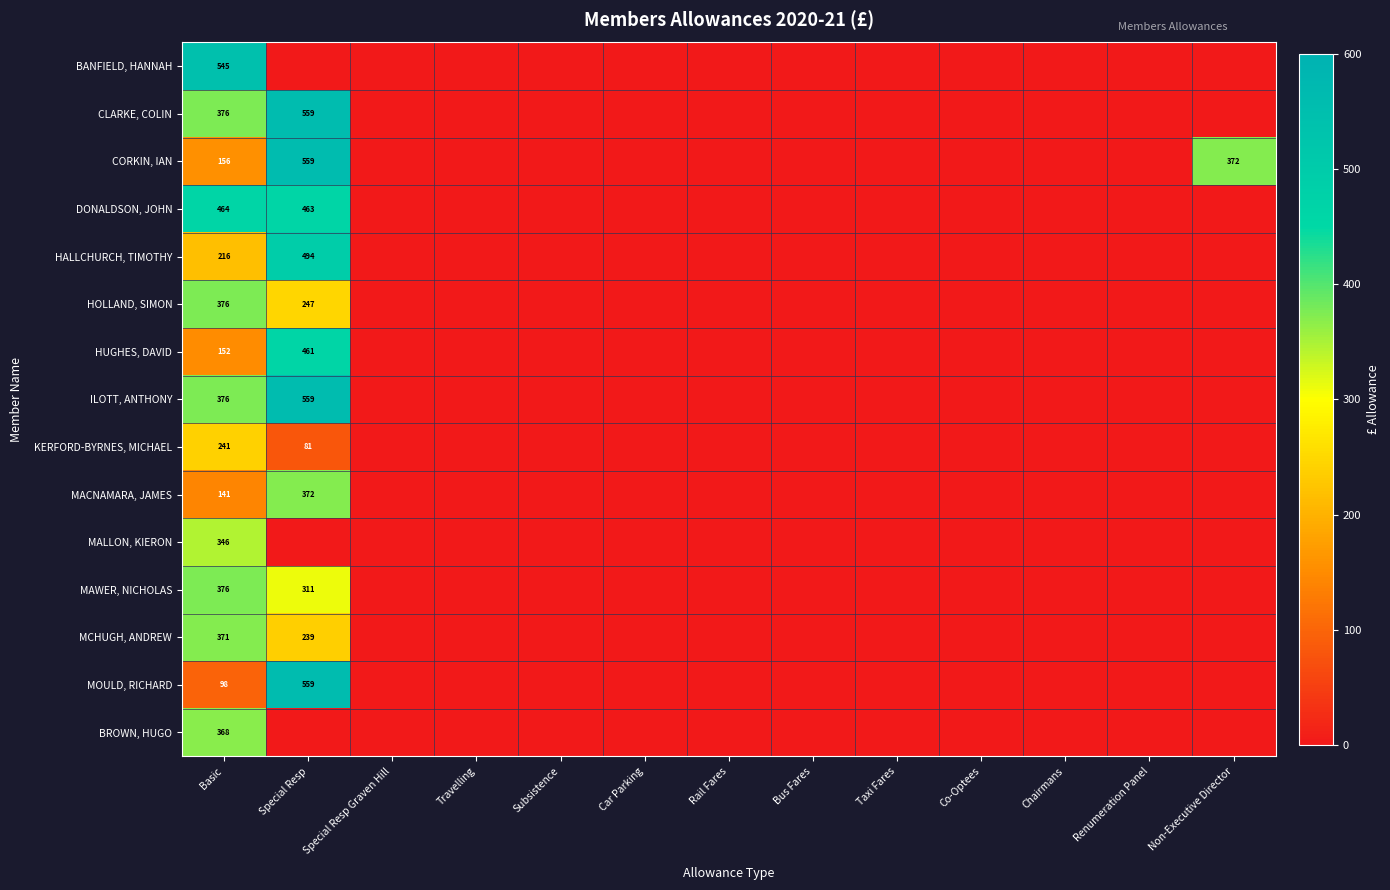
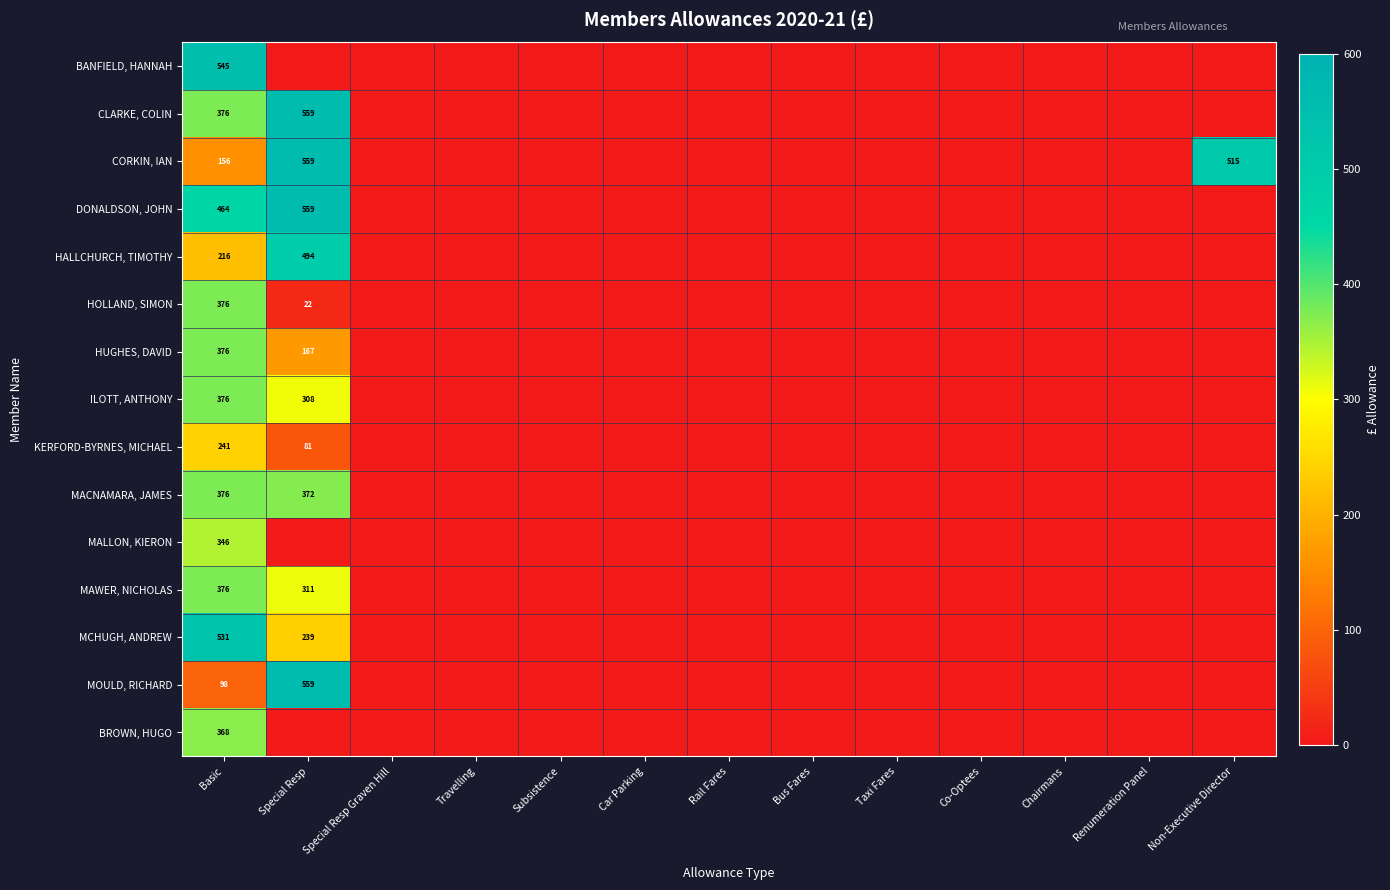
CORKIN, IAN, Non-Executive Director: 372 -> 515
DONALDSON, JOHN, Special Resp: 463 -> 559
HOLLAND, SIMON, Special Resp: 247 -> 22
HUGHES, DAVID, Basic: 152 -> 376
HUGHES, DAVID, Special Resp: 461 -> 167
ILOTT, ANTHONY, Special Resp: 559 -> 308
MACNAMARA, JAMES, Basic: 141 -> 376
MCHUGH, ANDREW, Basic: 371 -> 531
